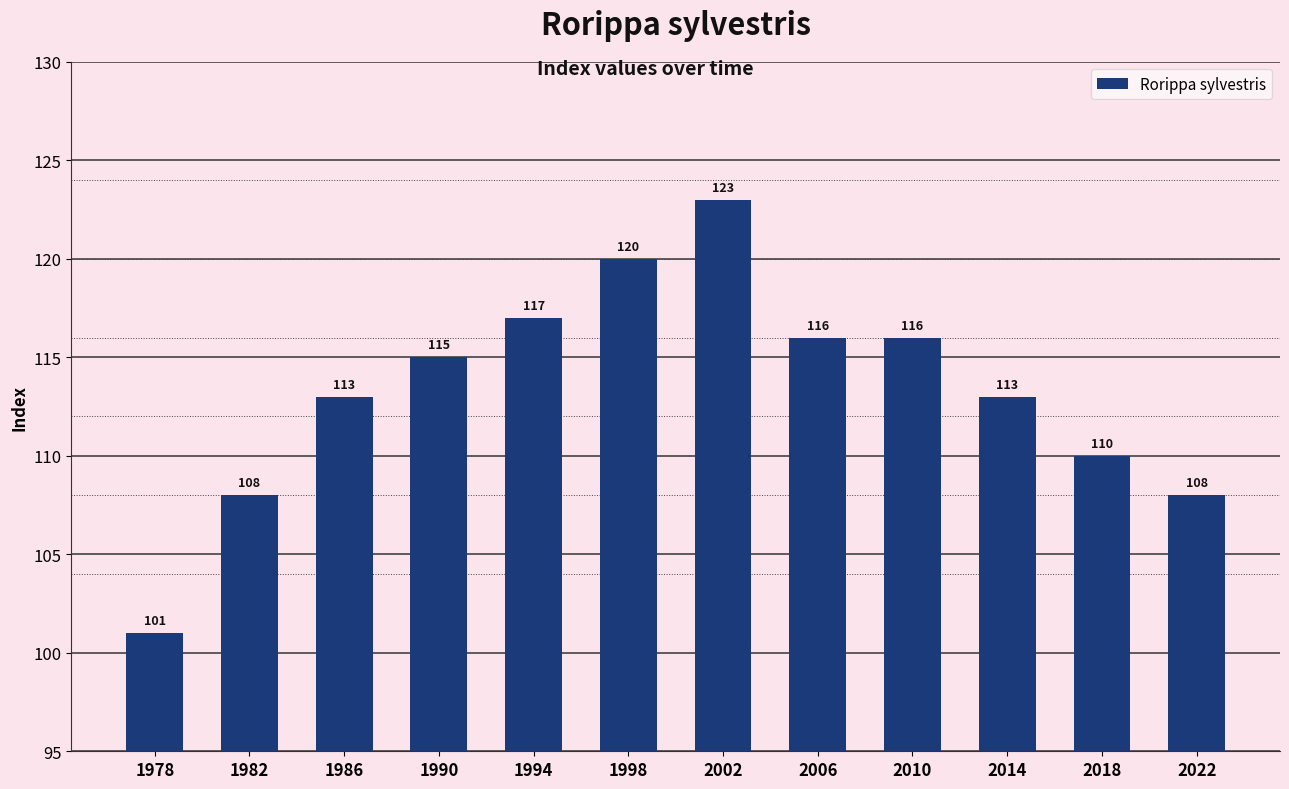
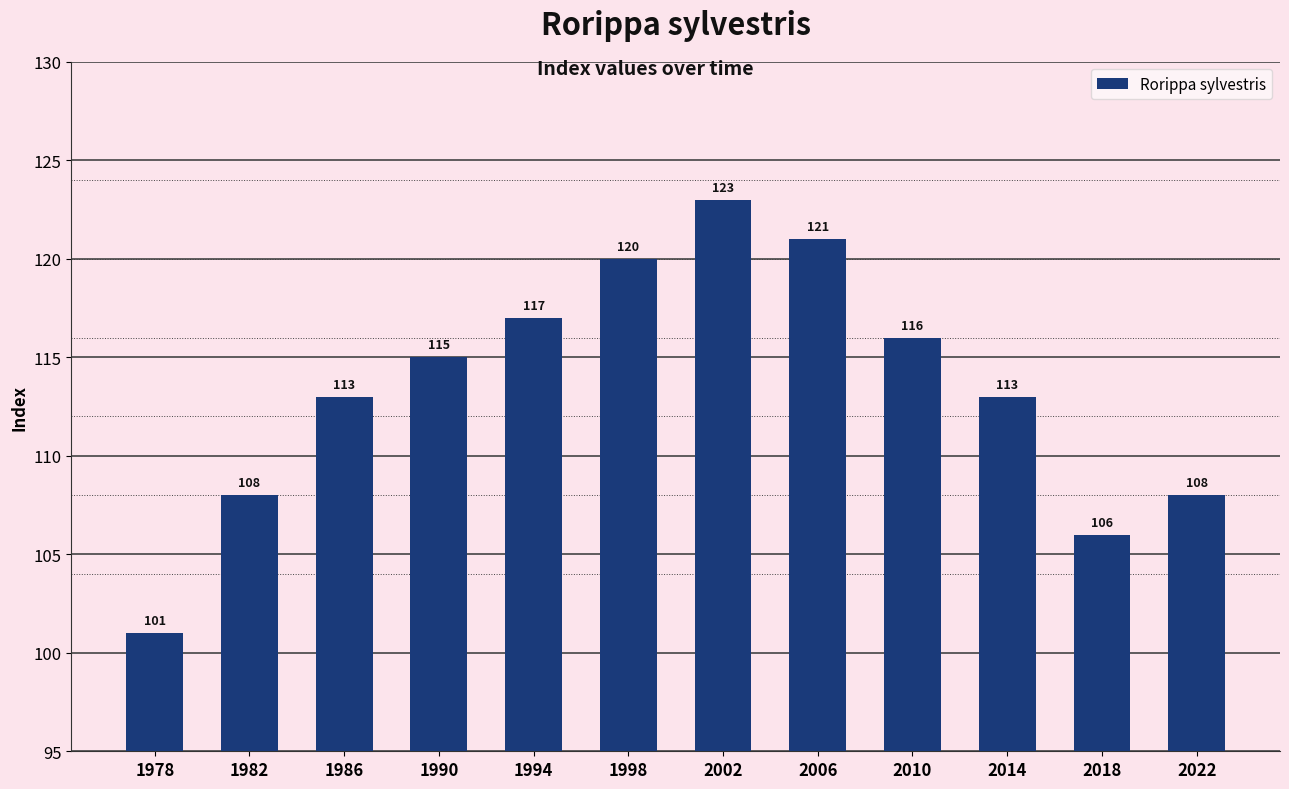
2006: 116 -> 121
2018: 110 -> 106
